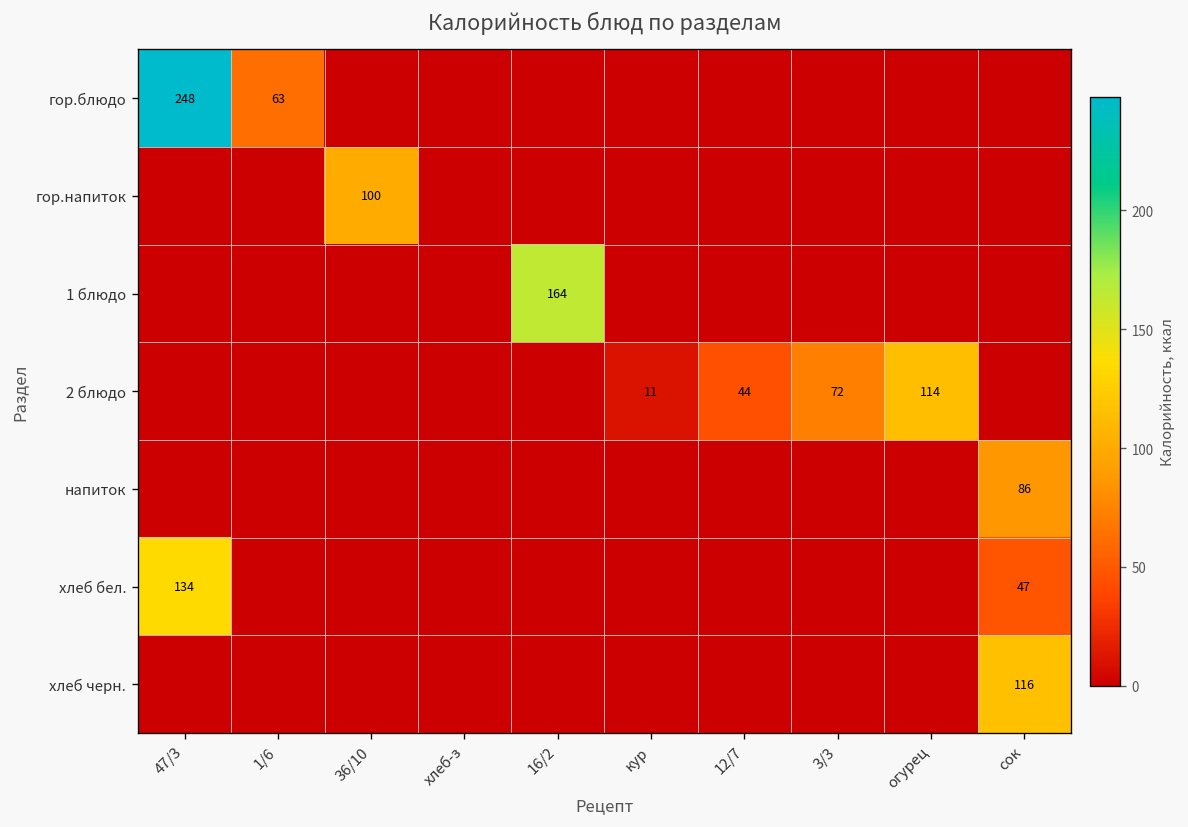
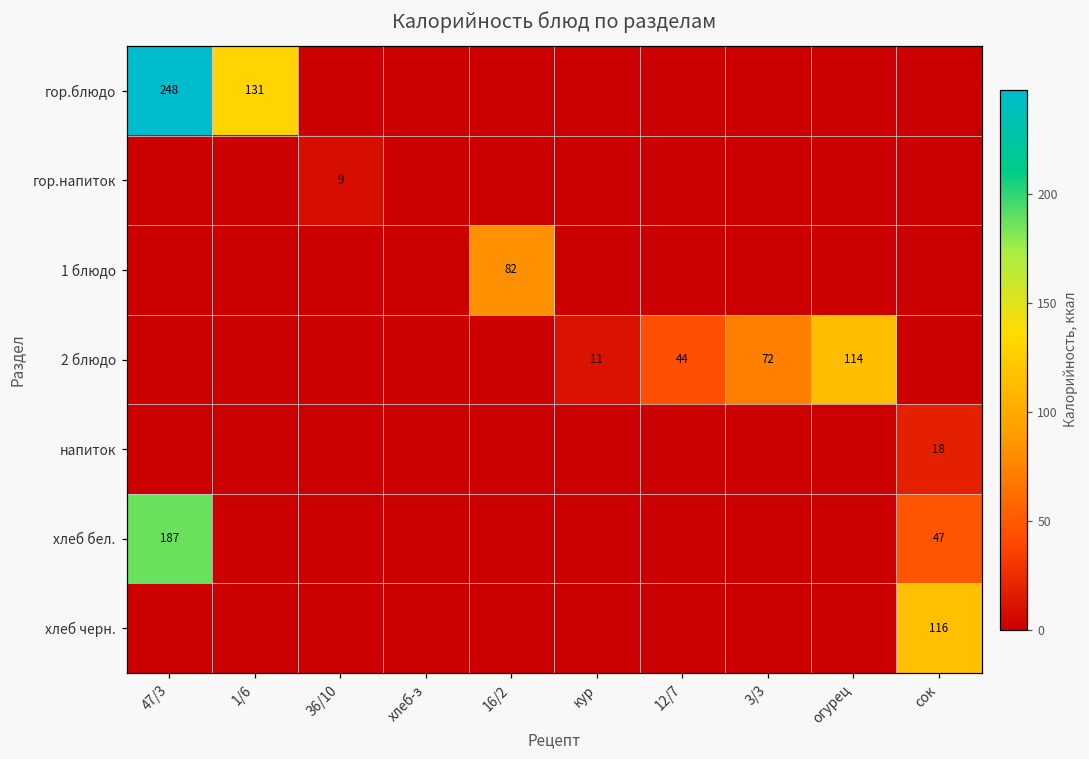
гор.блюдо, 1/6: 63 -> 131
гор.напиток, 36/10: 100 -> 9
1 блюдо, 16/2: 164 -> 82
напиток, сок: 86 -> 18
хлеб бел., 47/3: 134 -> 187
